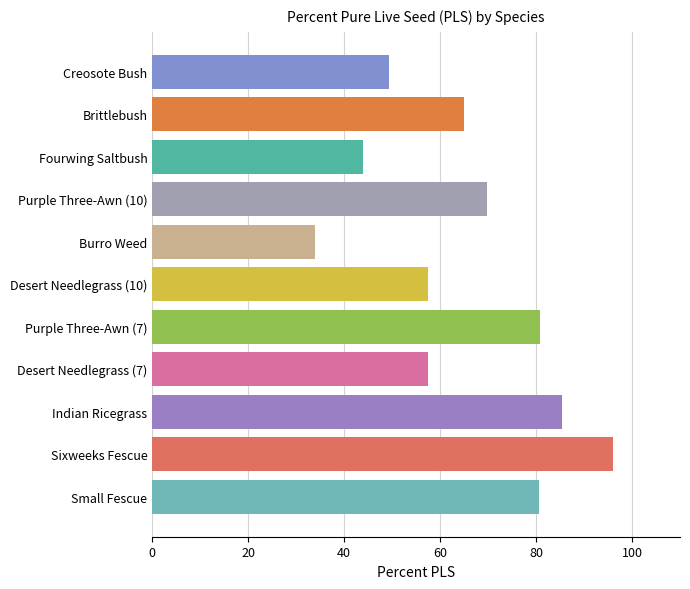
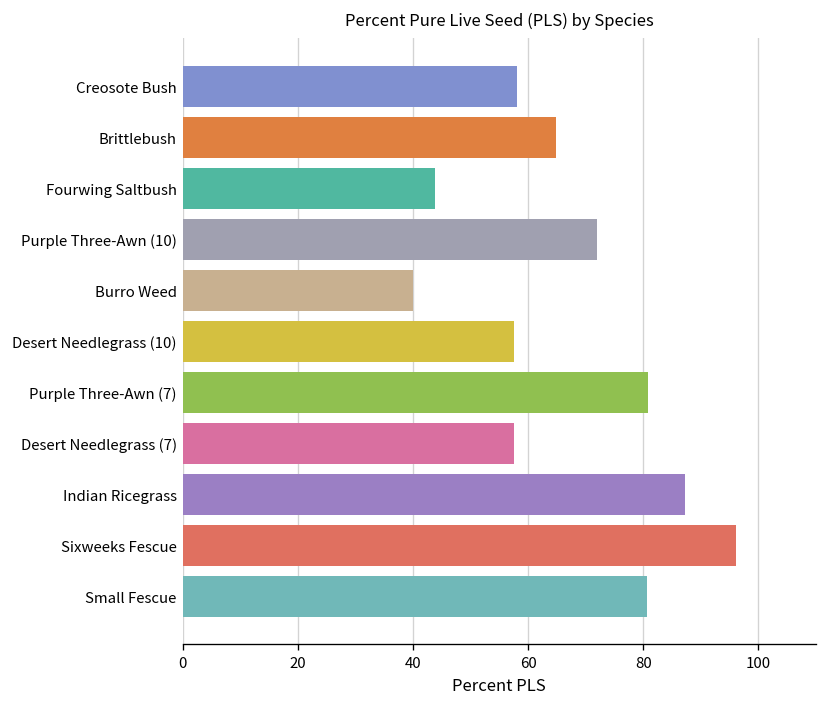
Creosote Bush: 49 -> 58
Purple Three-Awn (10): 70 -> 72
Burro Weed: 34 -> 40
Indian Ricegrass: 85 -> 87
